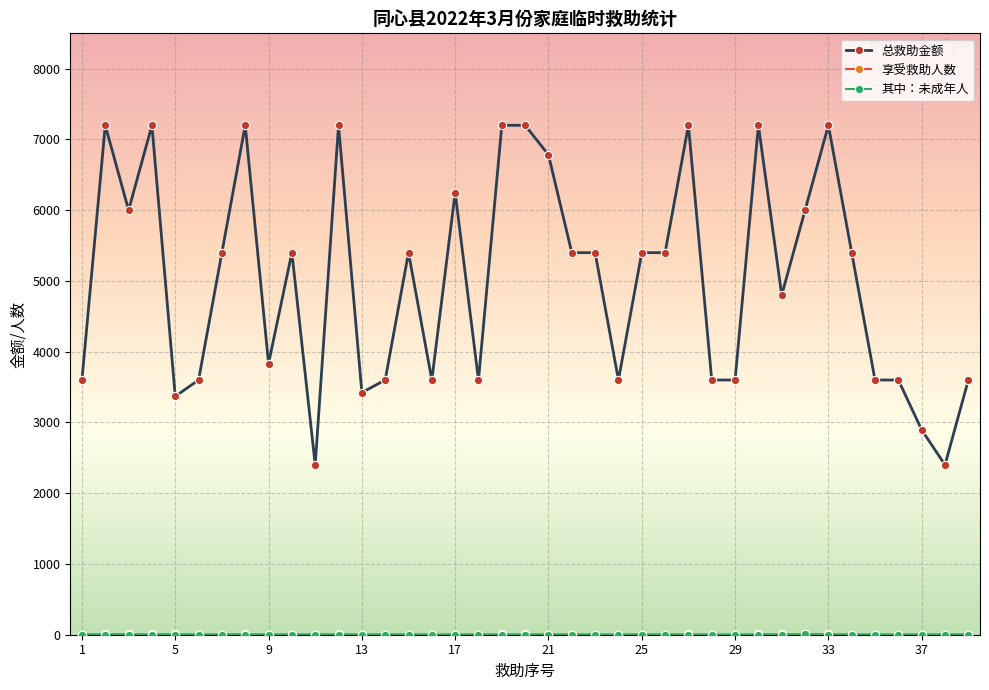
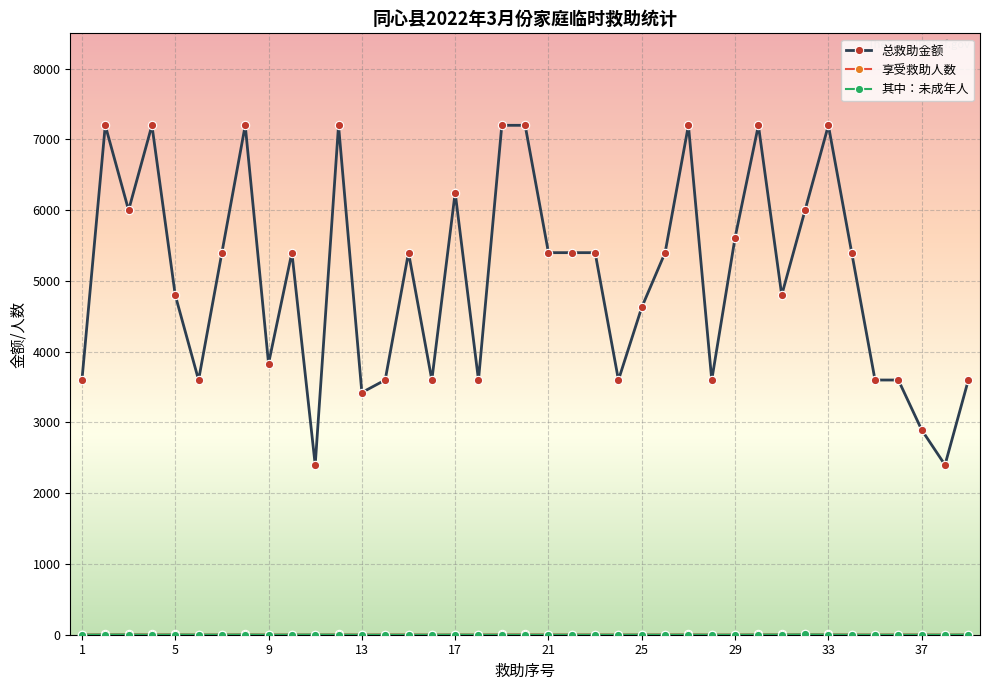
总救助金额, 5: 3400 -> 4800
总救助金额, 21: 6800 -> 5400
总救助金额, 25: 5400 -> 4600
总救助金额, 29: 3600 -> 5600
